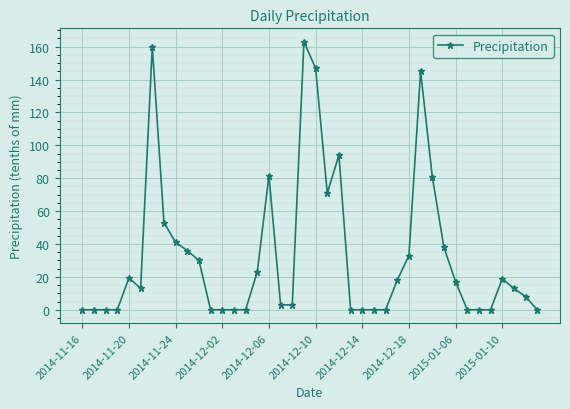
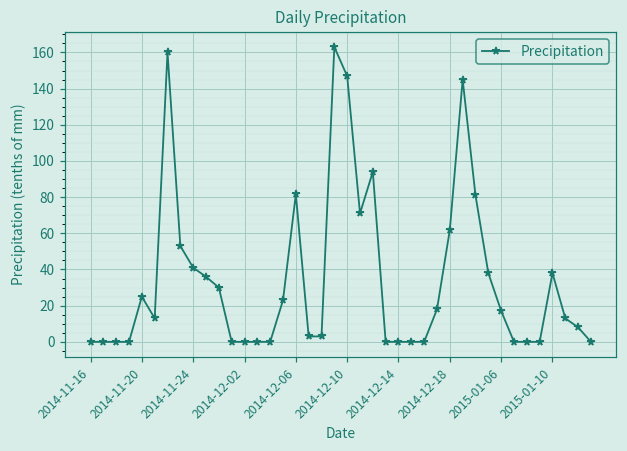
2014-11-20: 19 -> 25
2014-12-18: 33 -> 62
2015-01-10: 19 -> 38
